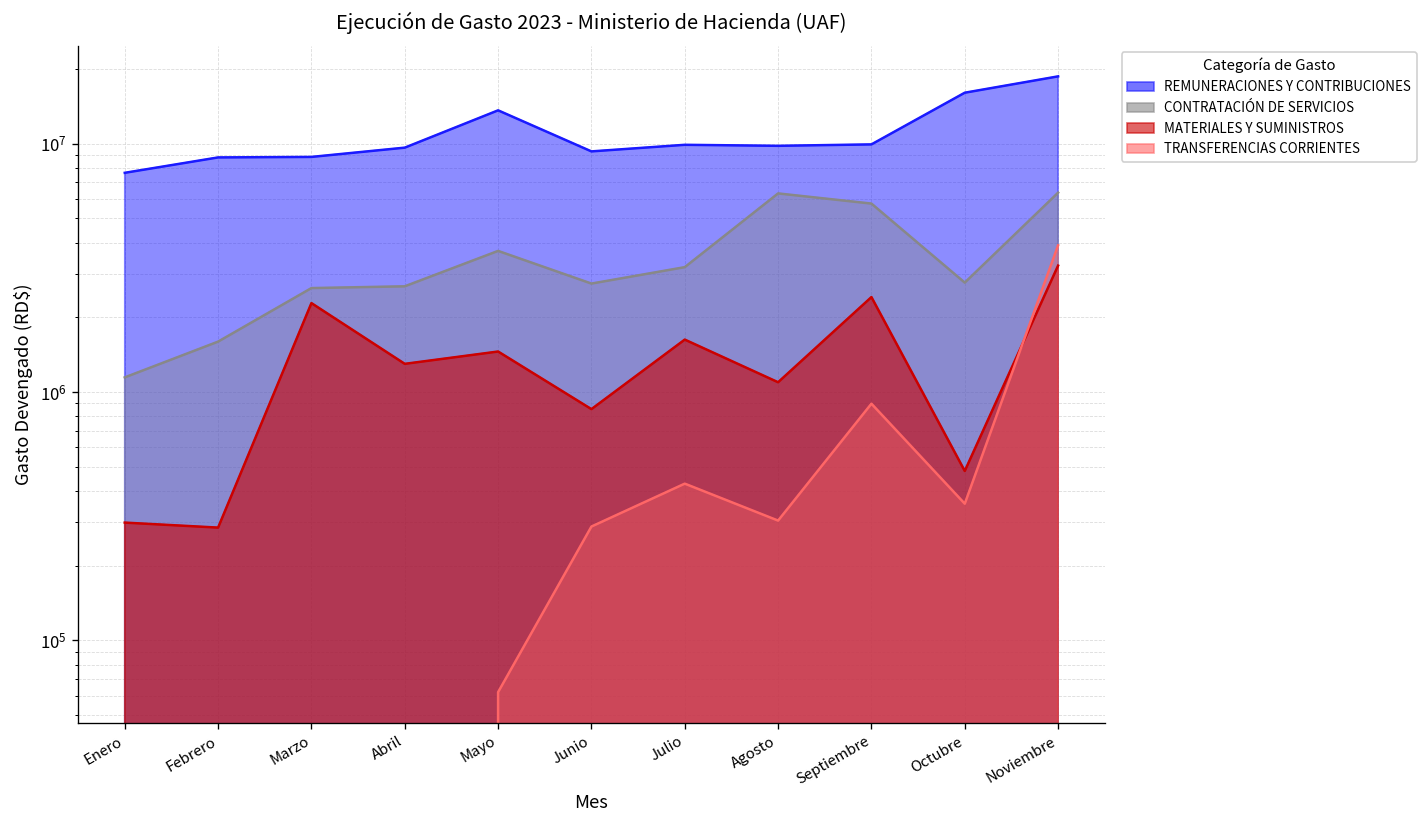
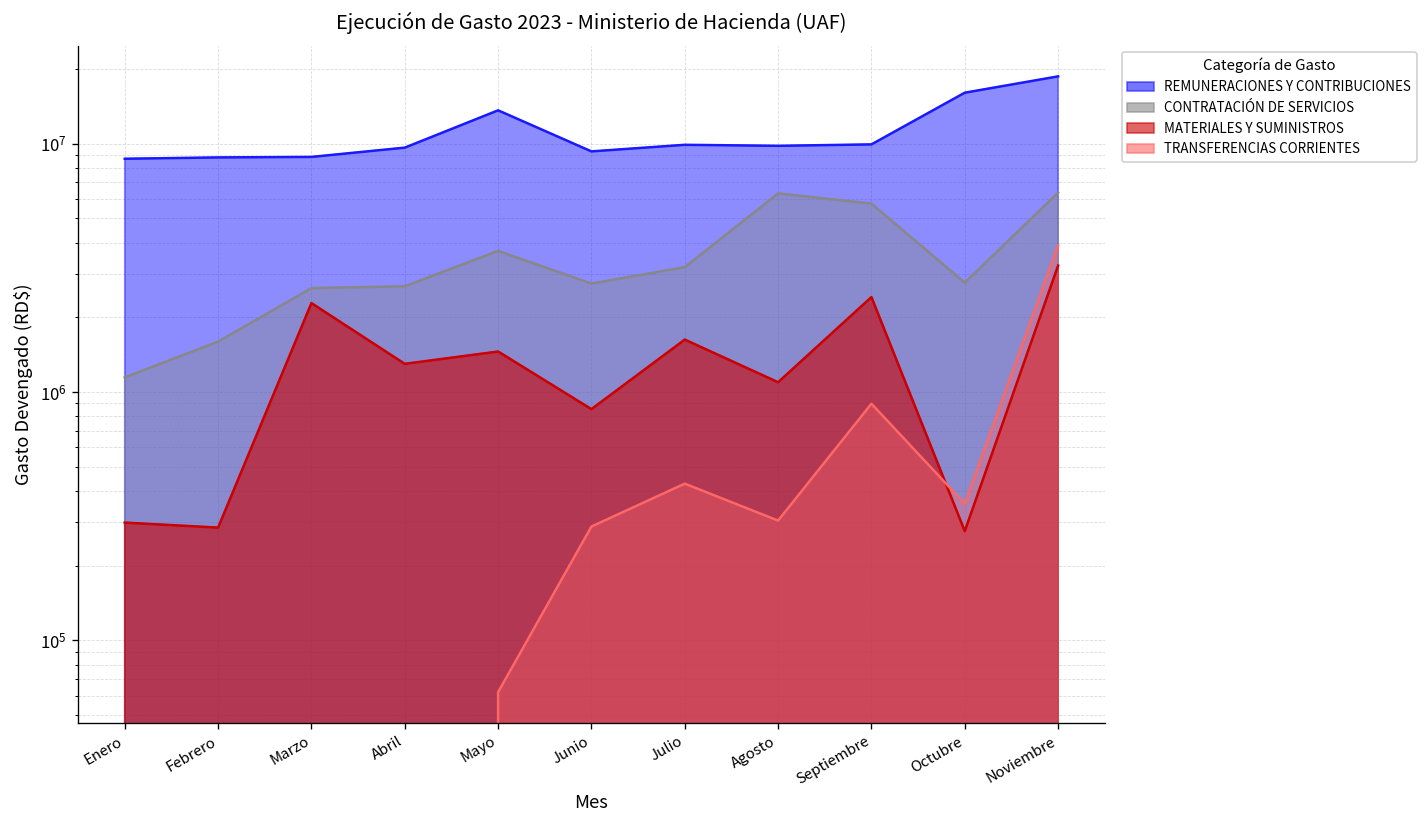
REMUNERACIONES Y CONTRIBUCIONES, Enero: 7600000 -> 8700000
MATERIALES Y SUMINISTROS, Octubre: 480000 -> 280000
